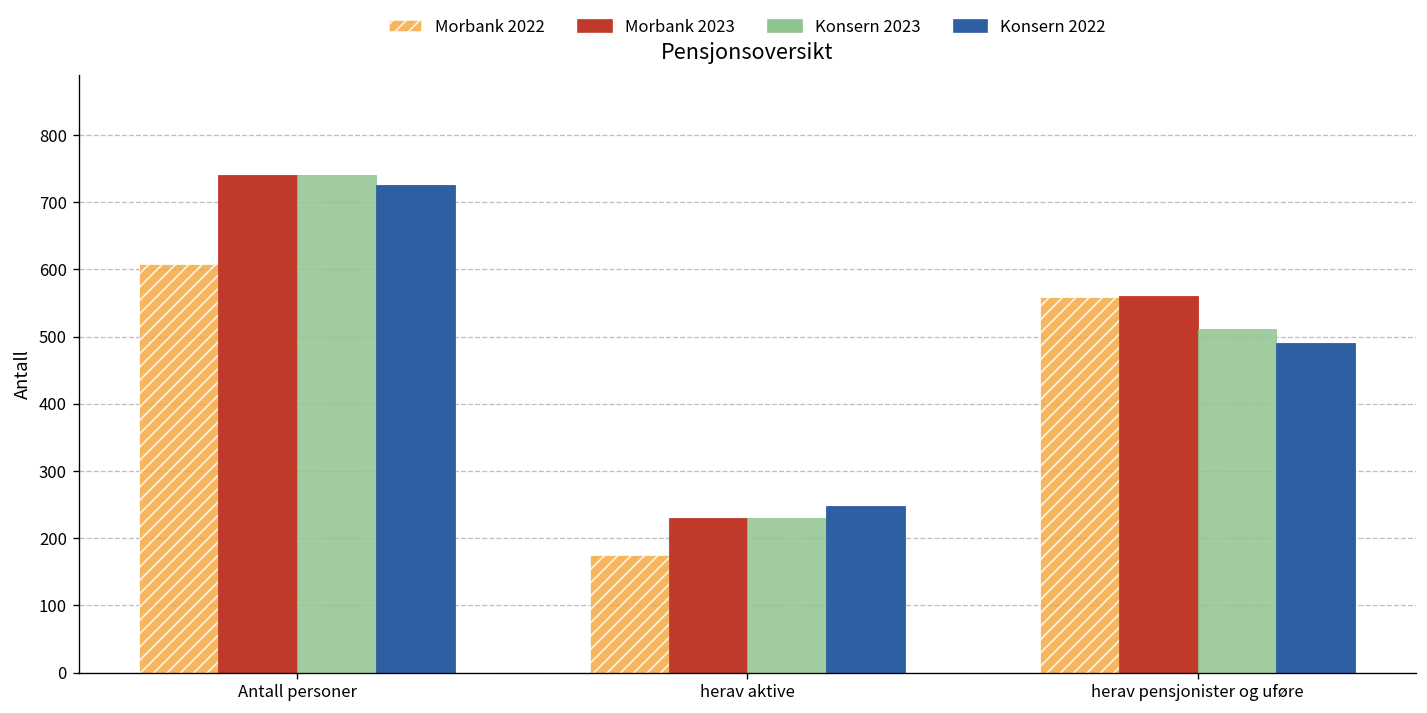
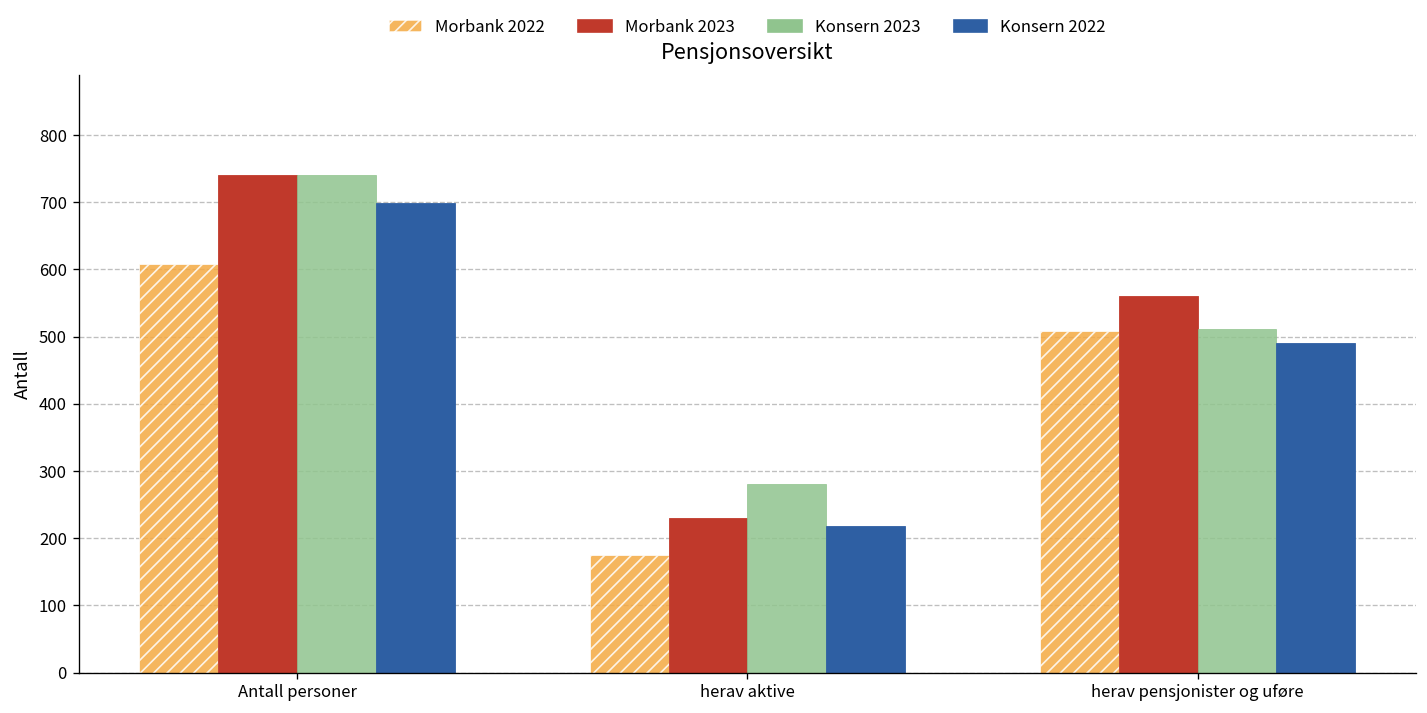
Konsern 2022, Antall personer: 730 -> 700
Konsern 2023, herav aktive: 230 -> 280
Konsern 2022, herav aktive: 250 -> 220
Morbank 2022, herav pensjonister og uføre: 560 -> 510
